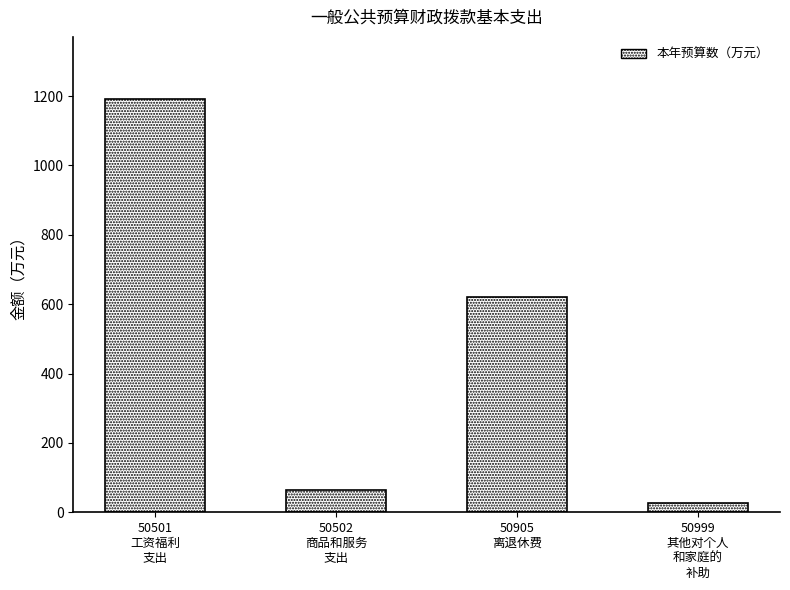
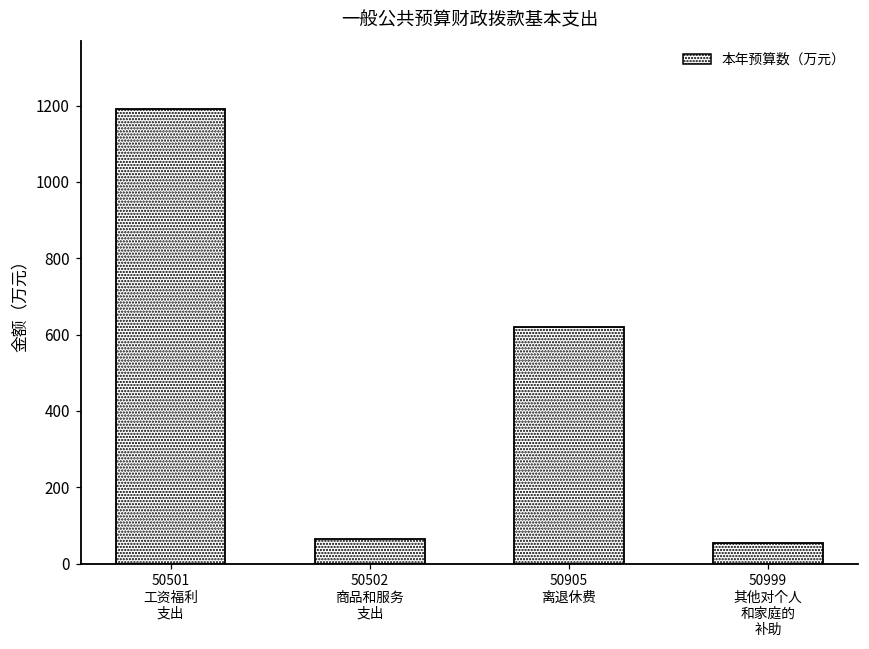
50999 其他对个人 和家庭的 补助: 30 -> 50
